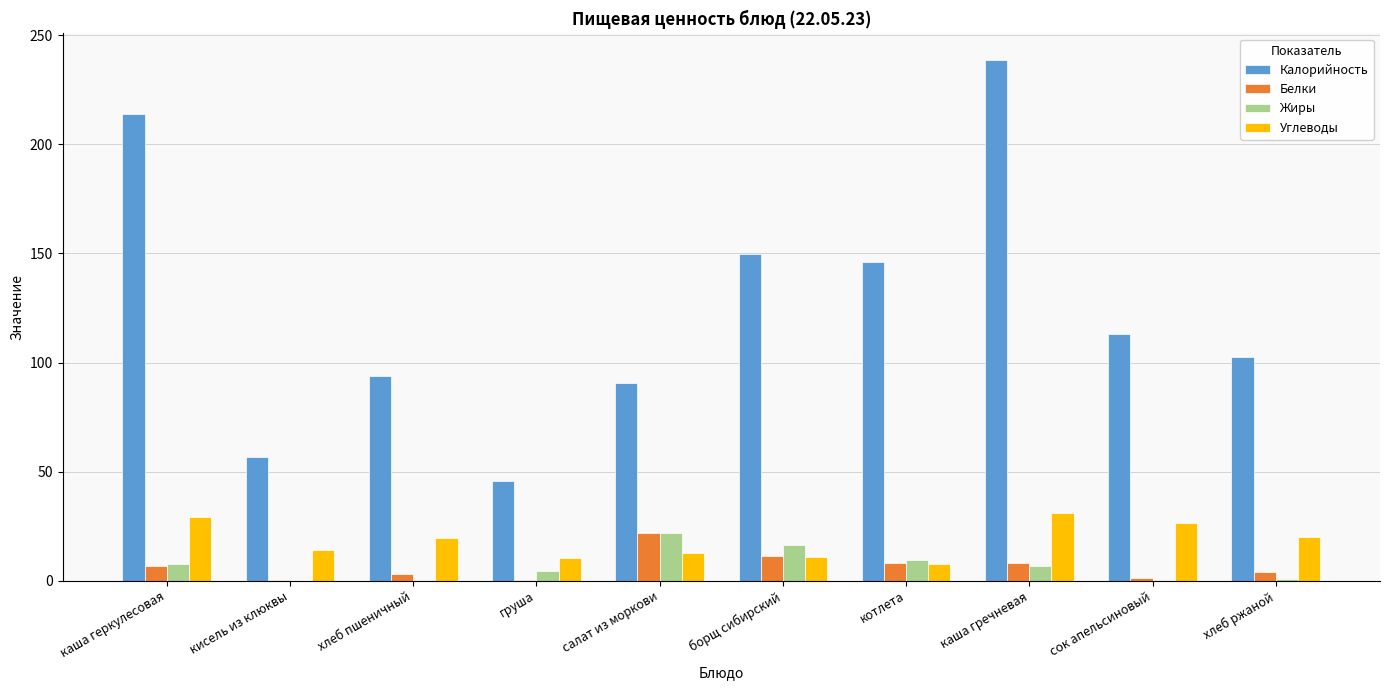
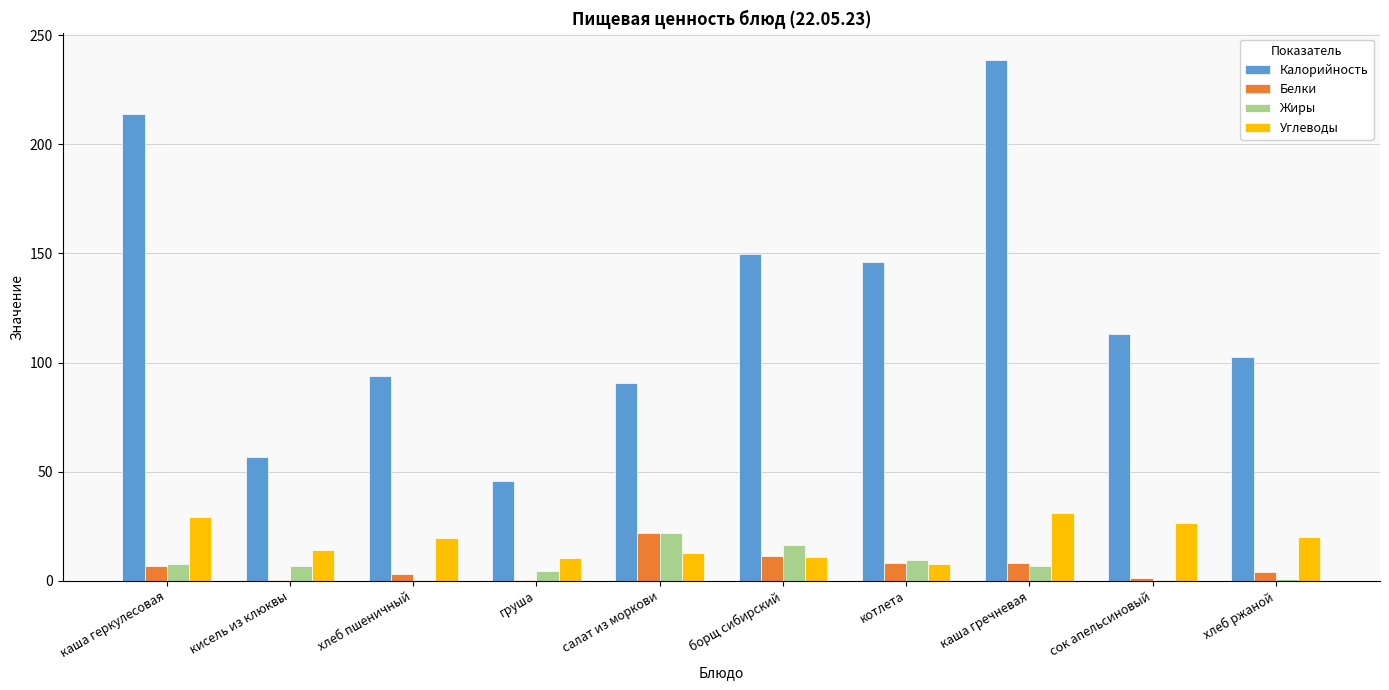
Жиры, кисель из клюквы: 0 -> 7
